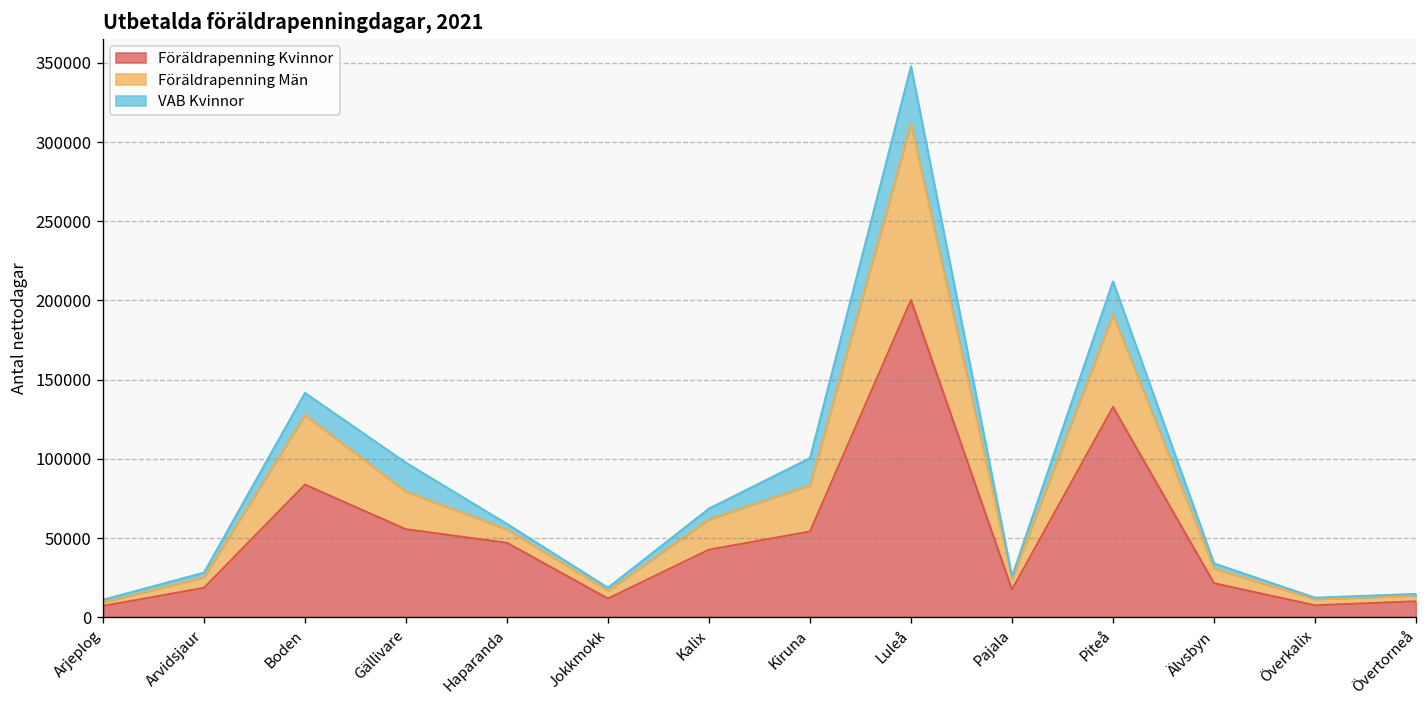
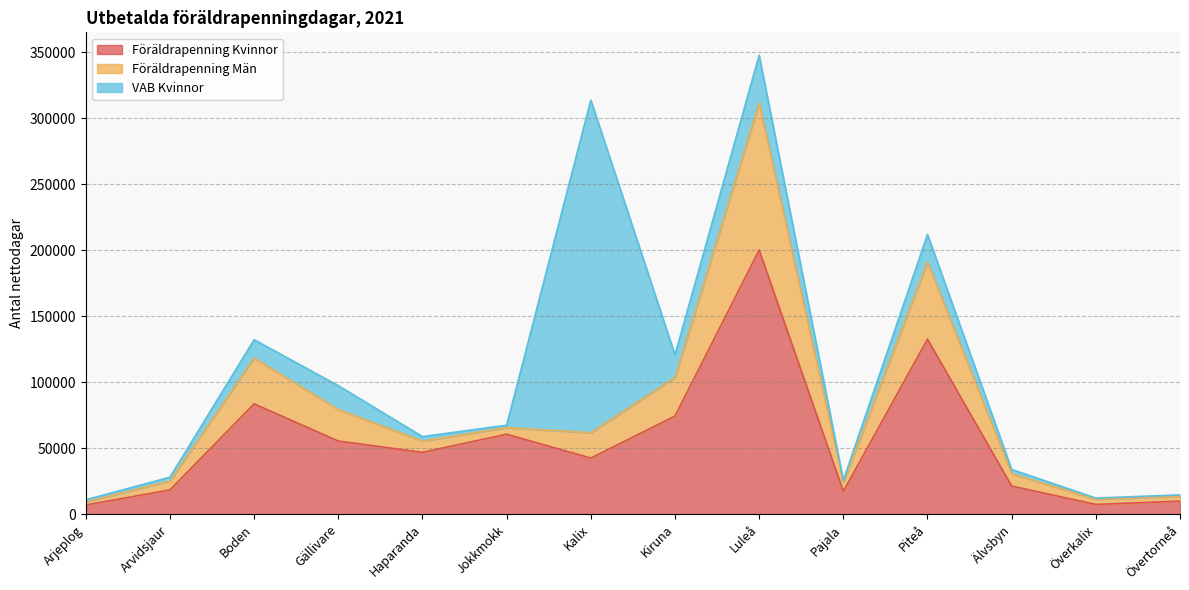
Föräldrapenning Män, Boden: 44000 -> 35000
Föräldrapenning Kvinnor, Jokkmokk: 12000 -> 61000
VAB Kvinnor, Kalix: 7000 -> 252000
Föräldrapenning Kvinnor, Kiruna: 54000 -> 74000
